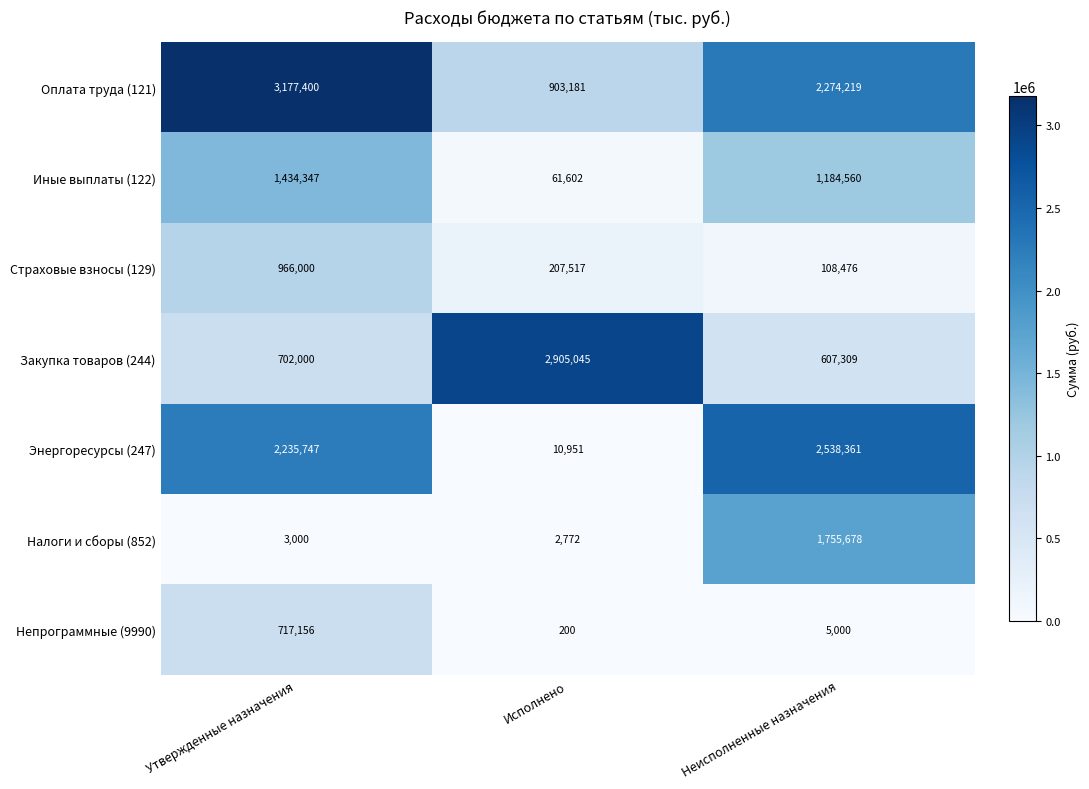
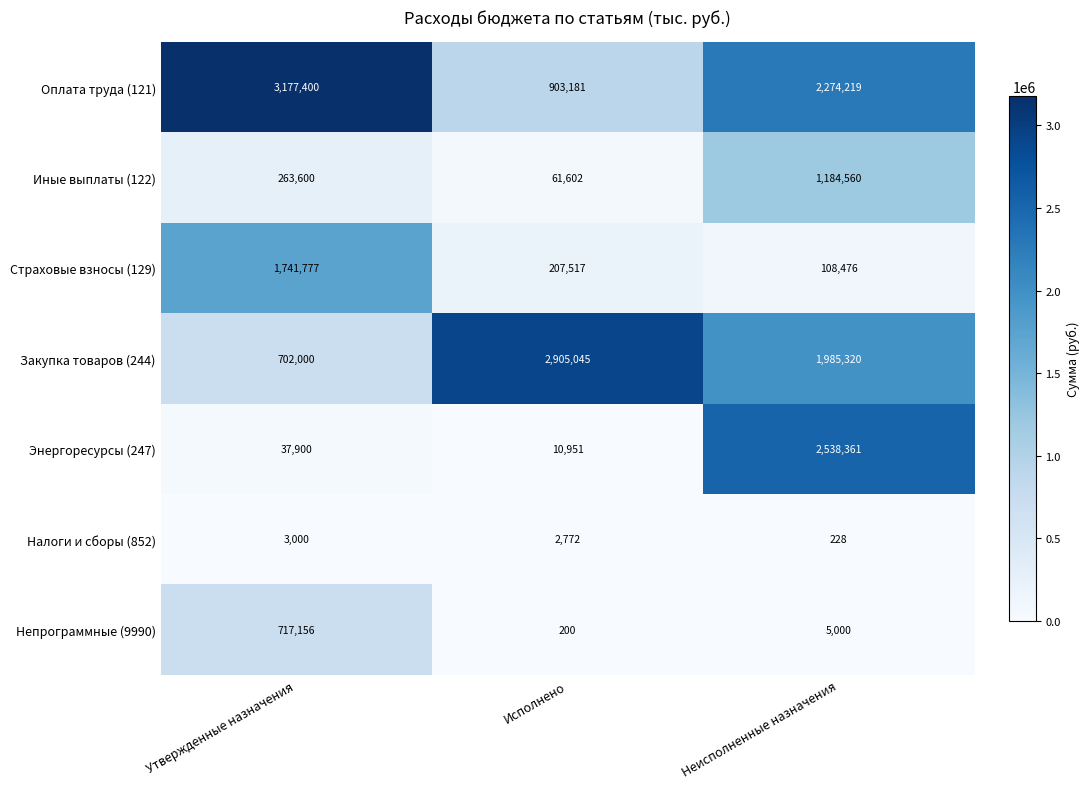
Иные выплаты (122), Утвержденные назначения: 1,434,347 -> 263,600
Страховые взносы (129), Утвержденные назначения: 966,000 -> 1,741,777
Закупка товаров (244), Неисполненные назначения: 607,309 -> 1,985,320
Энергоресурсы (247), Утвержденные назначения: 2,235,747 -> 37,900
Налоги и сборы (852), Неисполненные назначения: 1,755,678 -> 228
